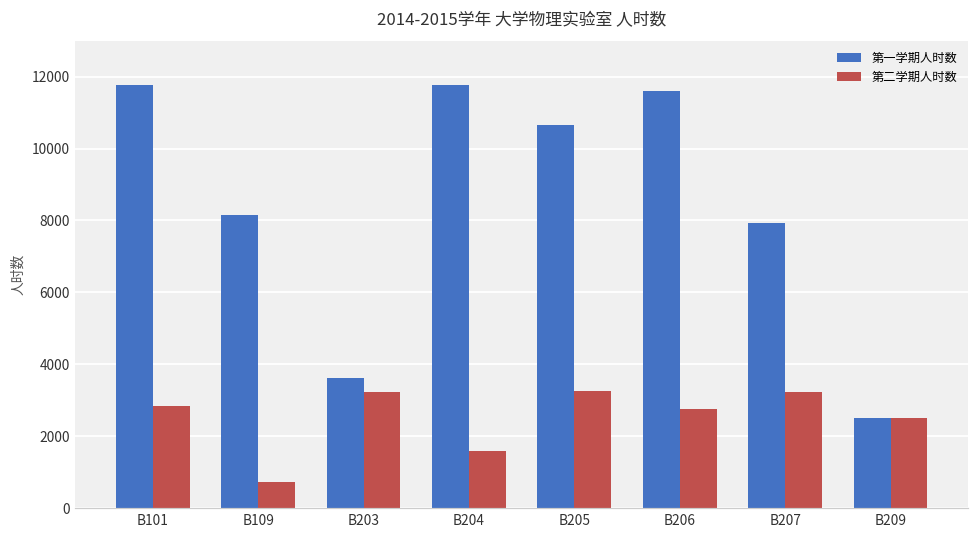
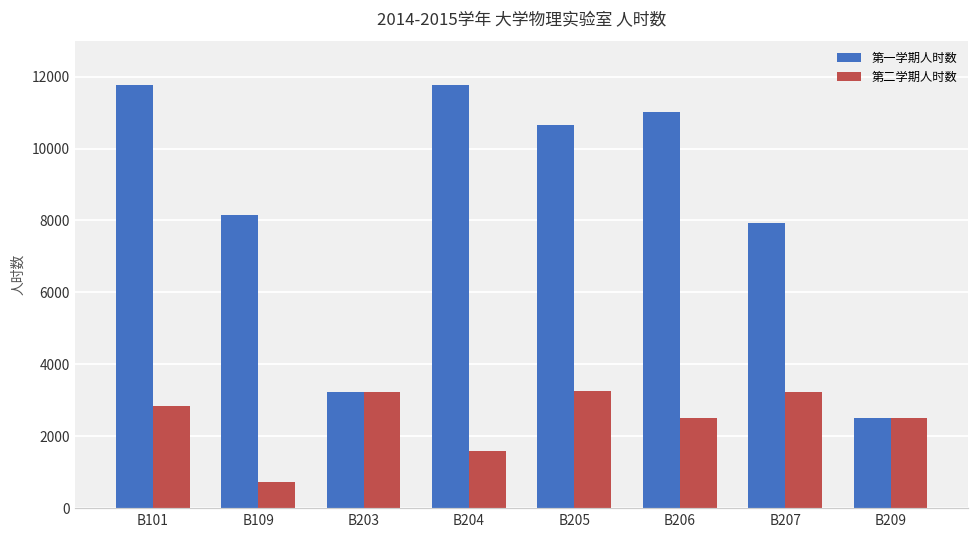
第一学期人时数, B203: 3600 -> 3200
第一学期人时数, B206: 11600 -> 11000
第二学期人时数, B206: 2800 -> 2500
